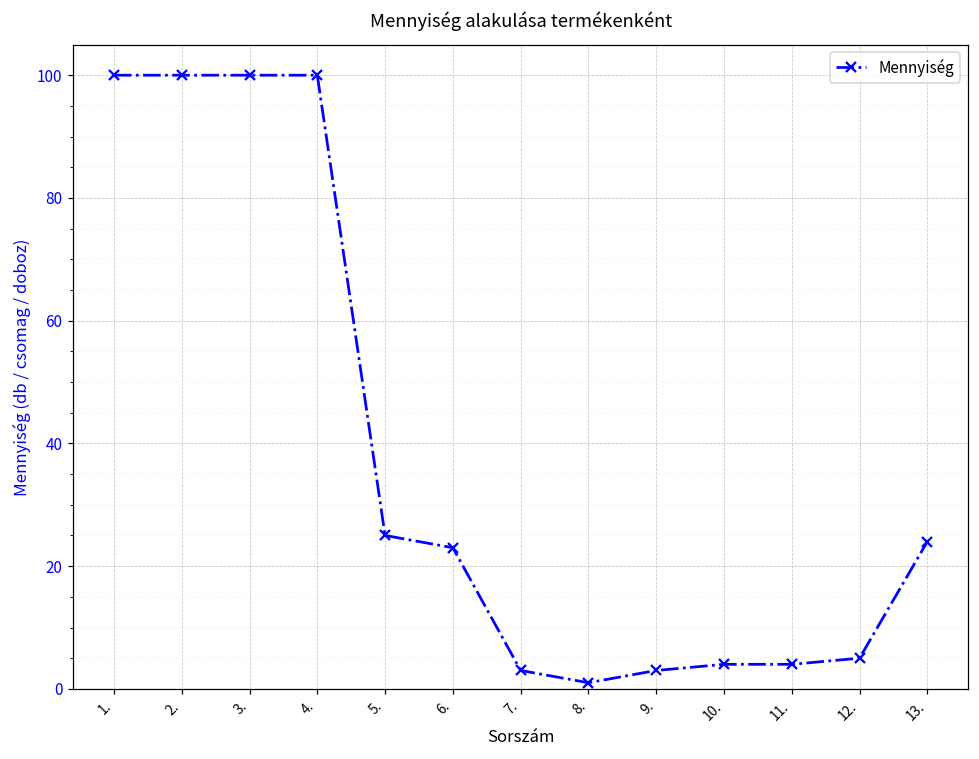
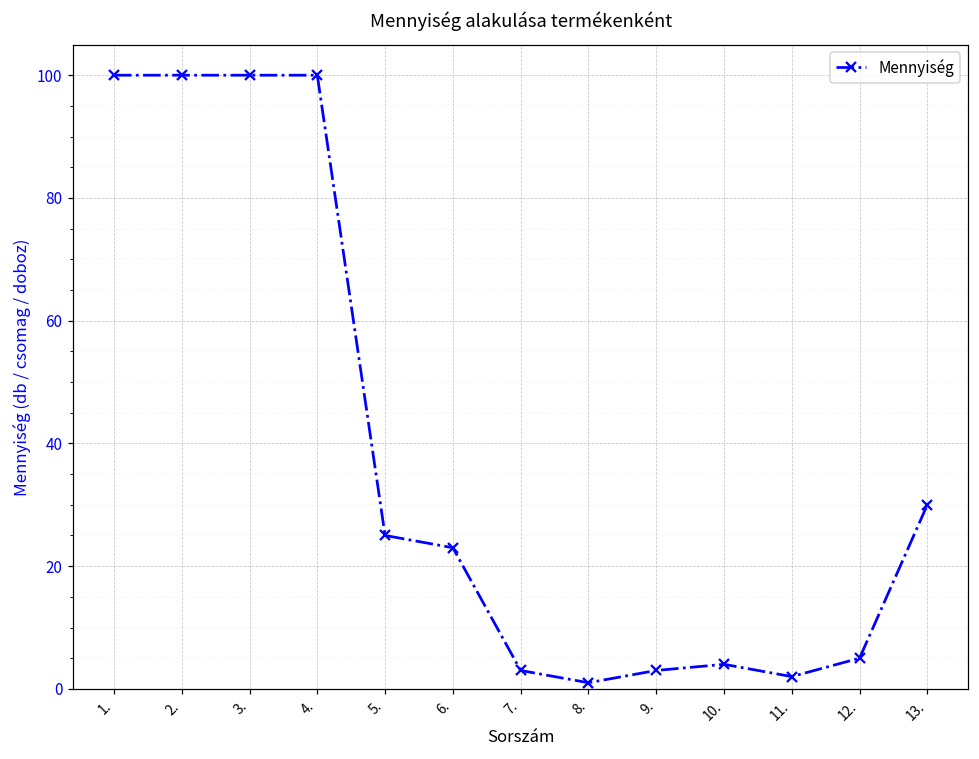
11.: 4 -> 2
13.: 24 -> 30
